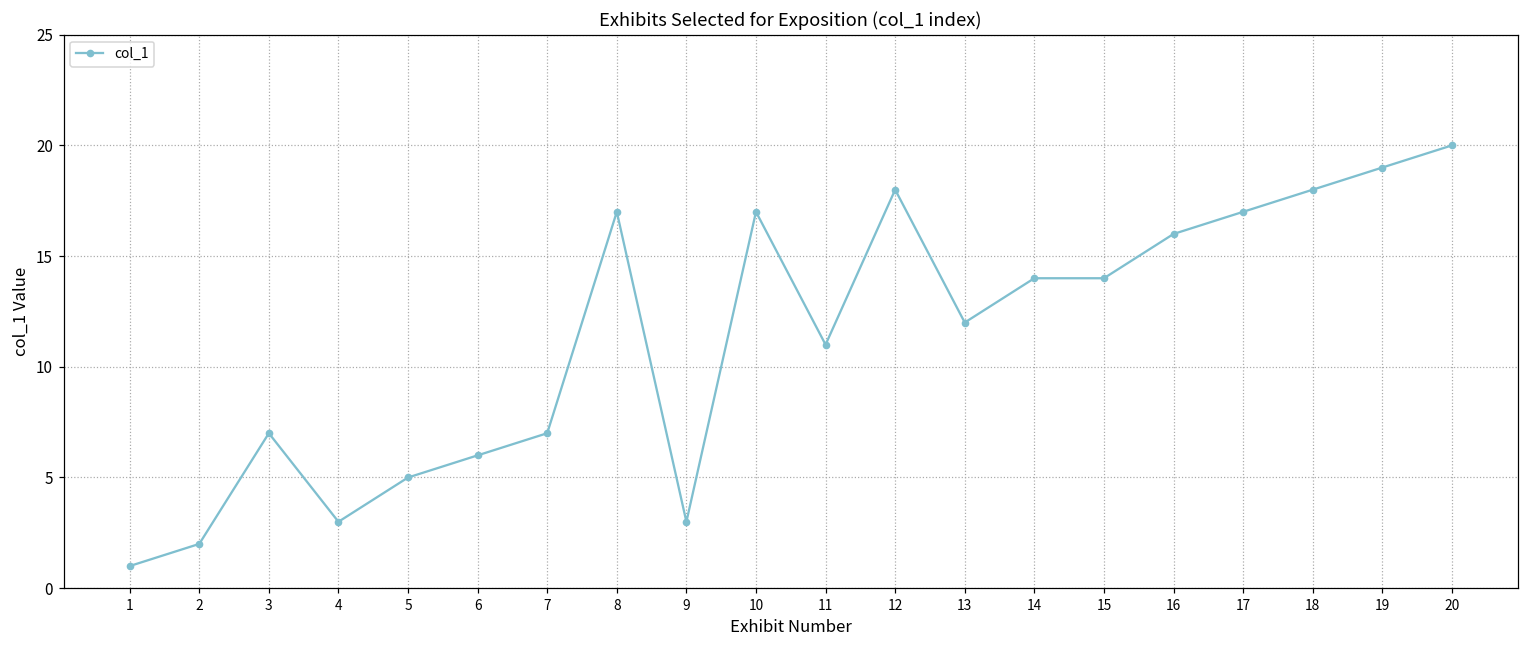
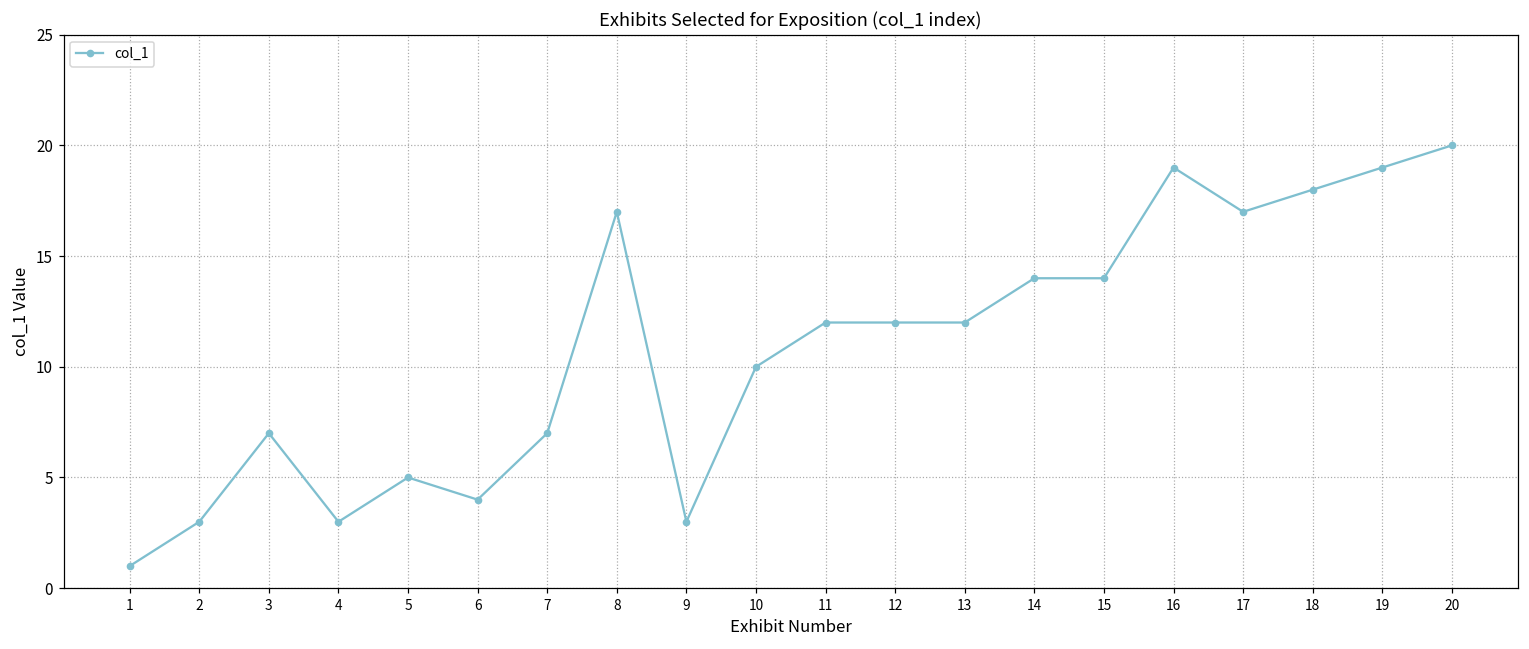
2: 2 -> 3
6: 6 -> 4
10: 17 -> 10
11: 11 -> 12
12: 18 -> 12
16: 16 -> 19
